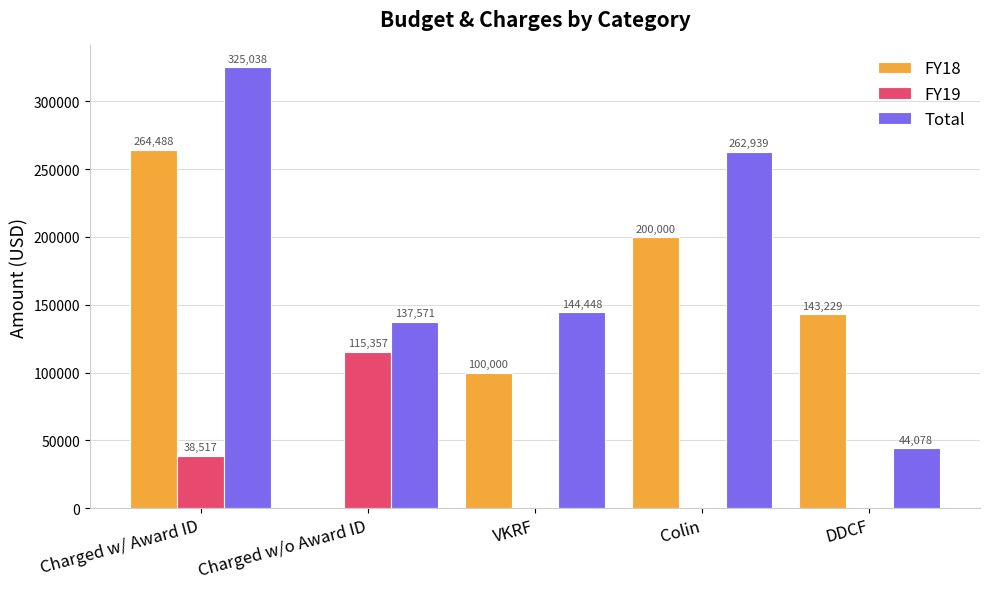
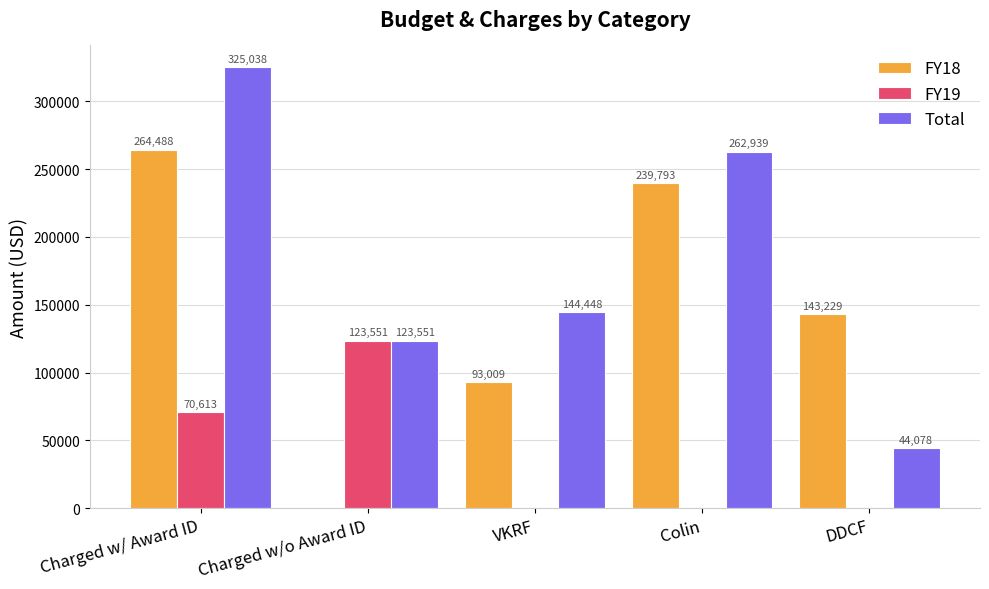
FY19, Charged w/ Award ID: 38,517 -> 70,613
FY19, Charged w/o Award ID: 115,357 -> 123,551
Total, Charged w/o Award ID: 137,571 -> 123,551
FY18, VKRF: 100,000 -> 93,009
FY18, Colin: 200,000 -> 239,793
